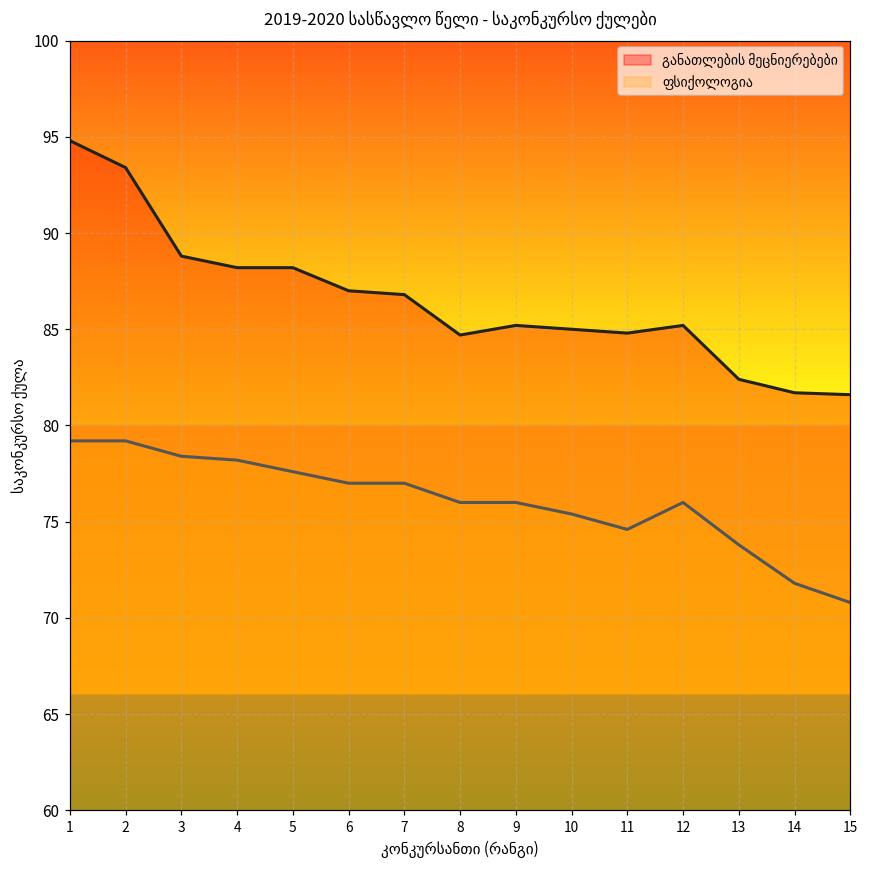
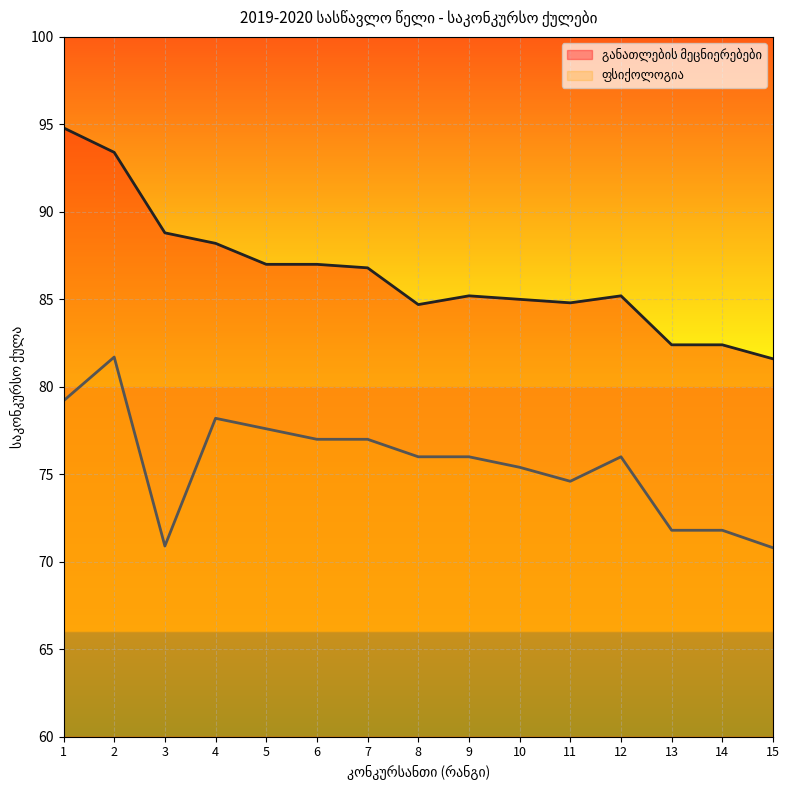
ფსიქოლოგია, 2: 79.2 -> 81.7
ფსიქოლოგია, 3: 78.4 -> 70.9
განათლების მეცნიერებები, 5: 88.2 -> 87.0
ფსიქოლოგია, 13: 73.8 -> 71.8
განათლების მეცნიერებები, 14: 81.7 -> 82.4
